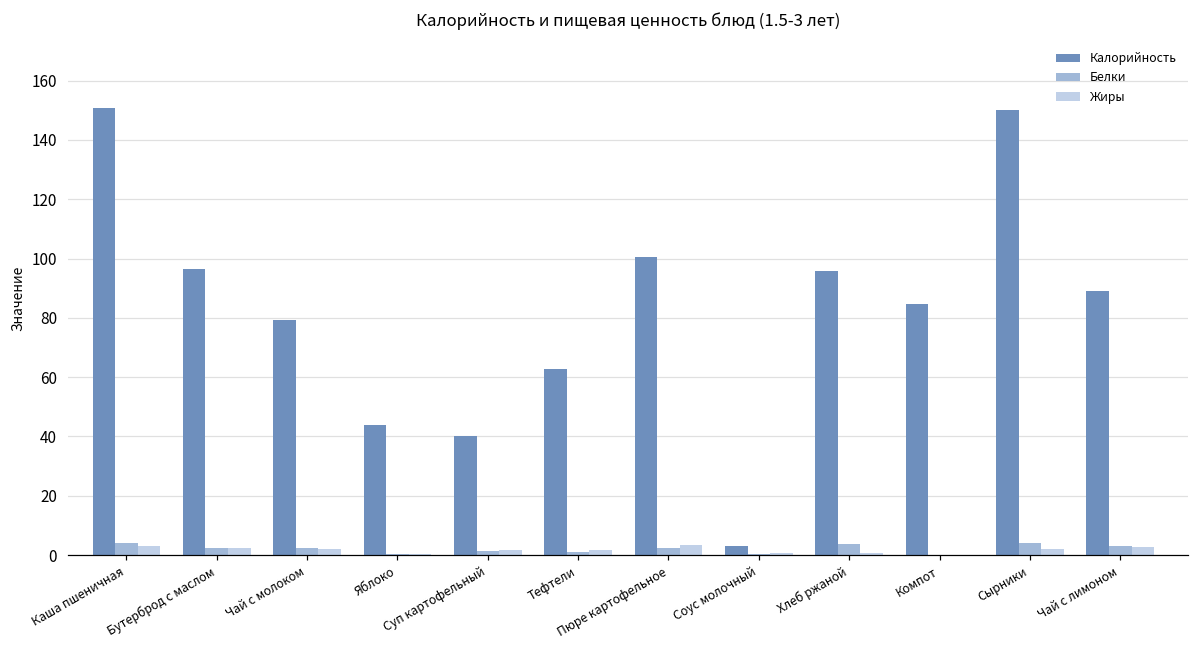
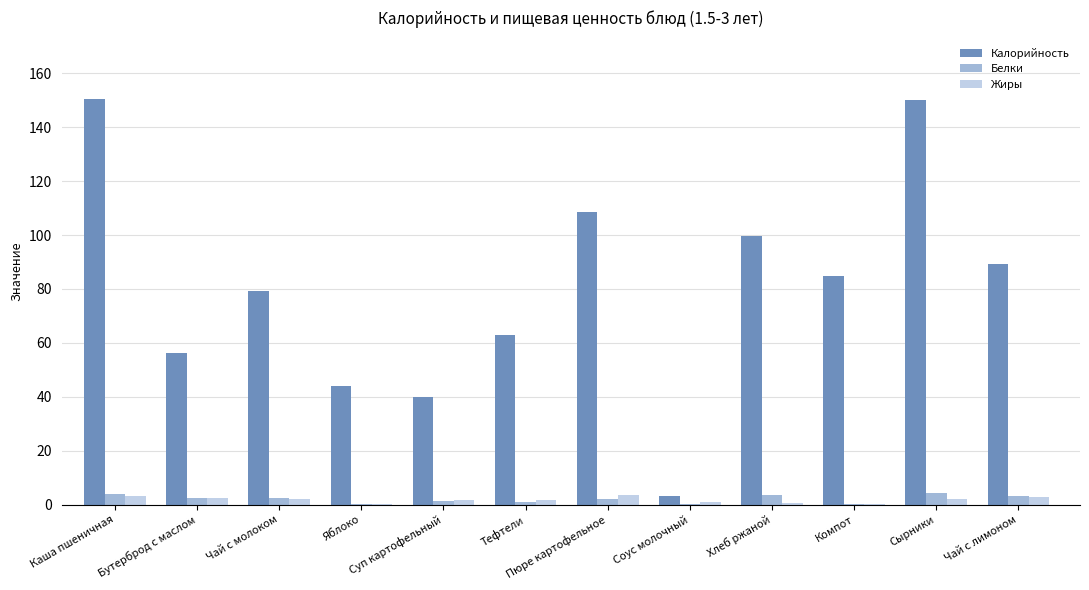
Калорийность, Бутерброд с маслом: 97 -> 56
Калорийность, Пюре картофельное: 101 -> 109
Калорийность, Хлеб ржаной: 96 -> 100
